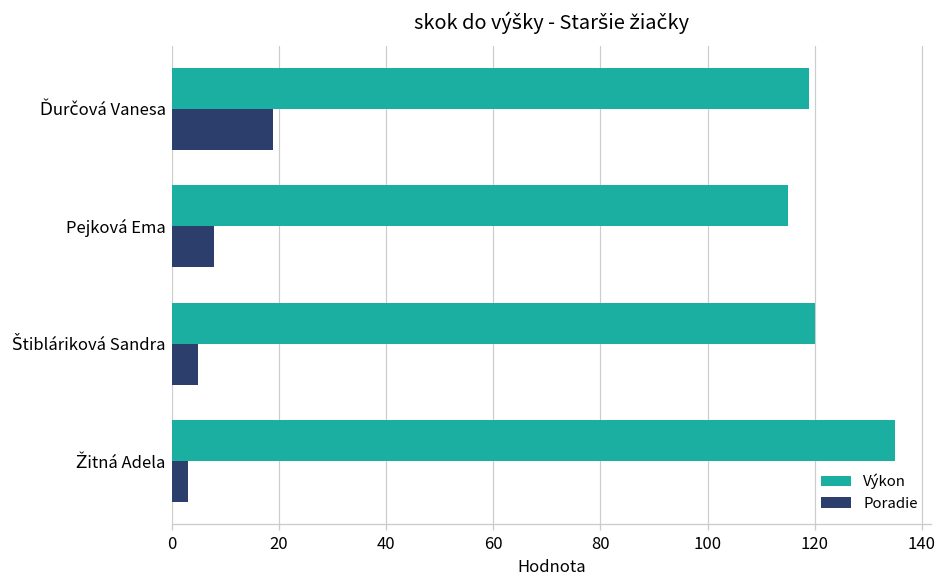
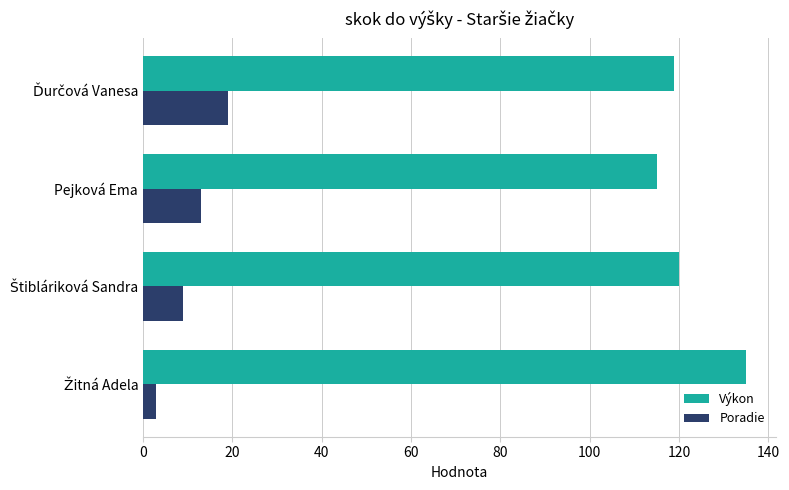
Poradie, Pejková Ema: 8 -> 13
Poradie, Štibláriková Sandra: 5 -> 9
